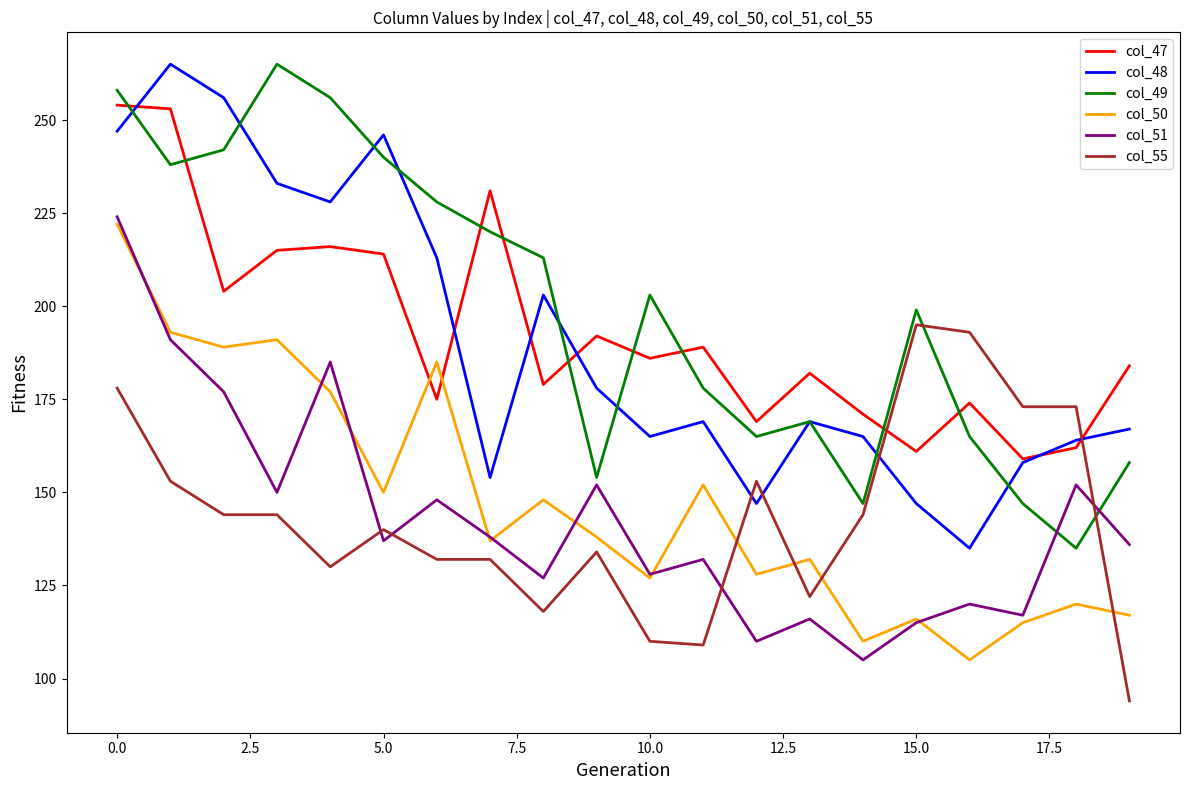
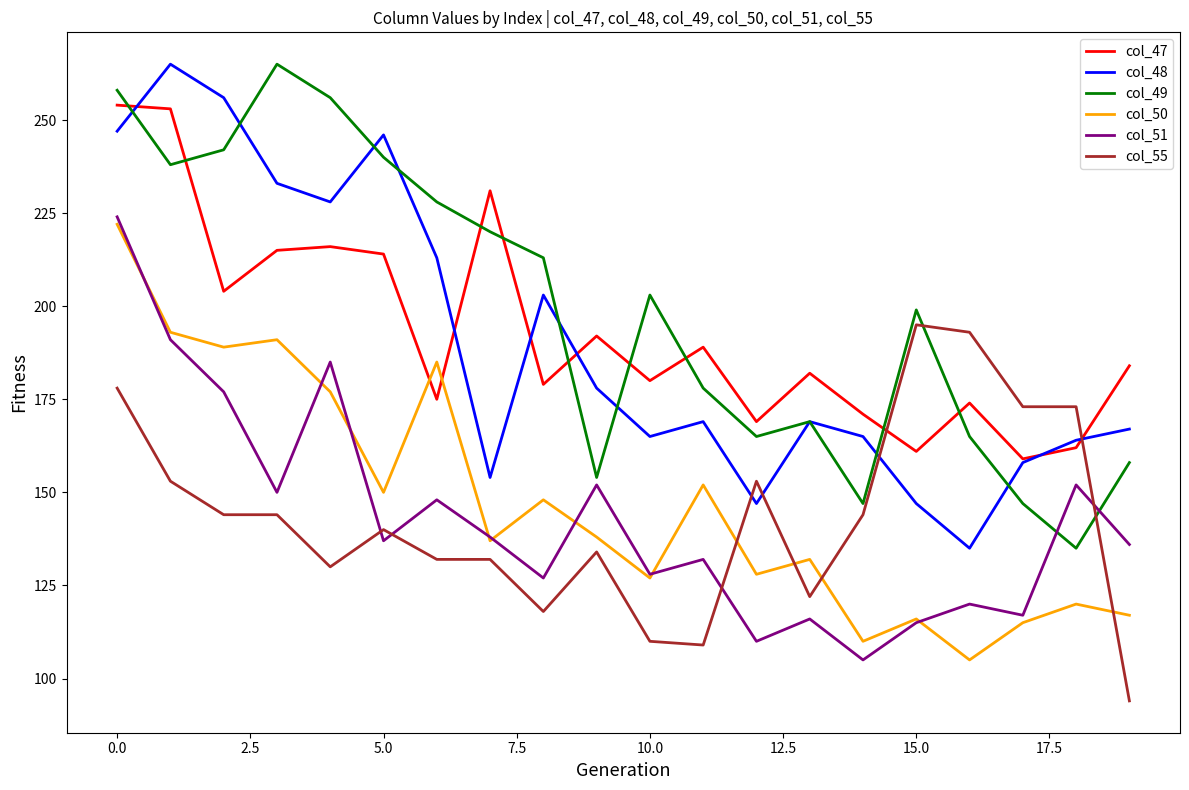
col_47, 10.0: 186 -> 180
